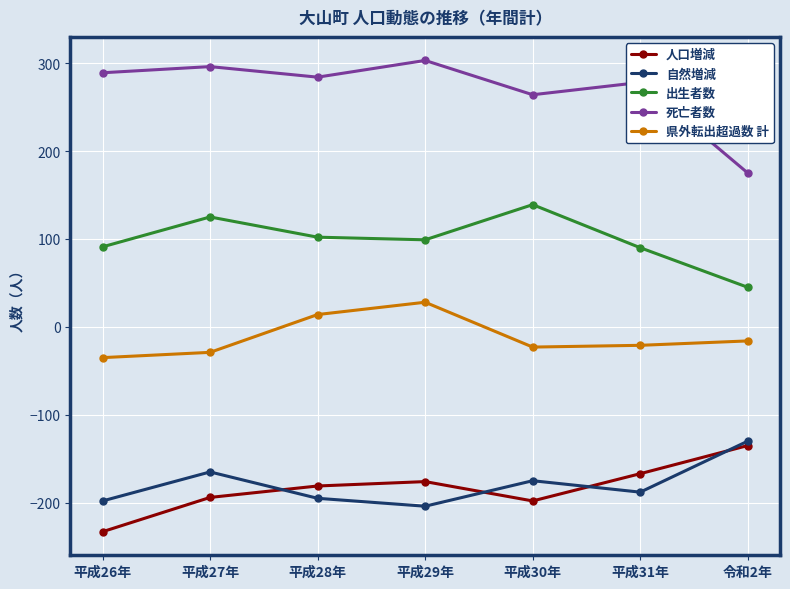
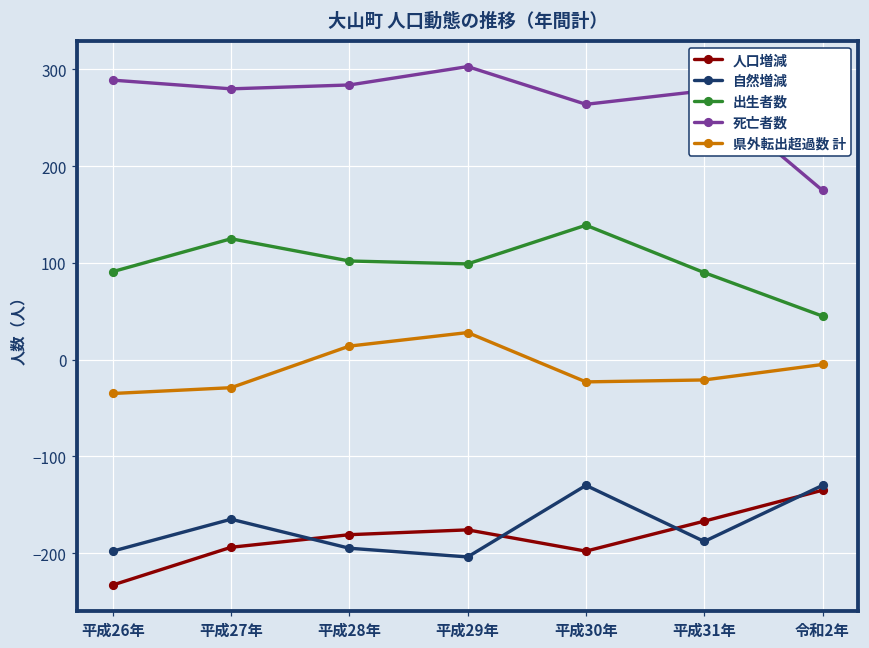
死亡者数, 平成27年: 300 -> 280
自然増減, 平成30年: -180 -> -130
県外転出超過数 計, 令和2年: -20 -> -10
